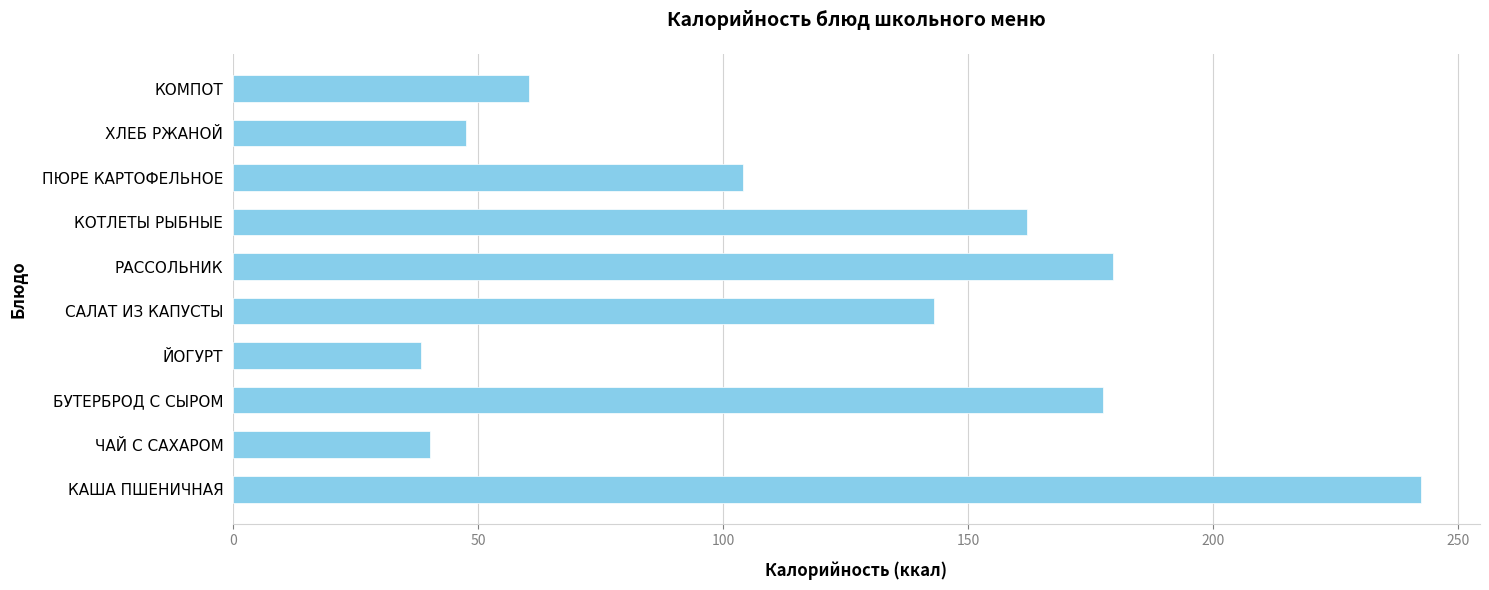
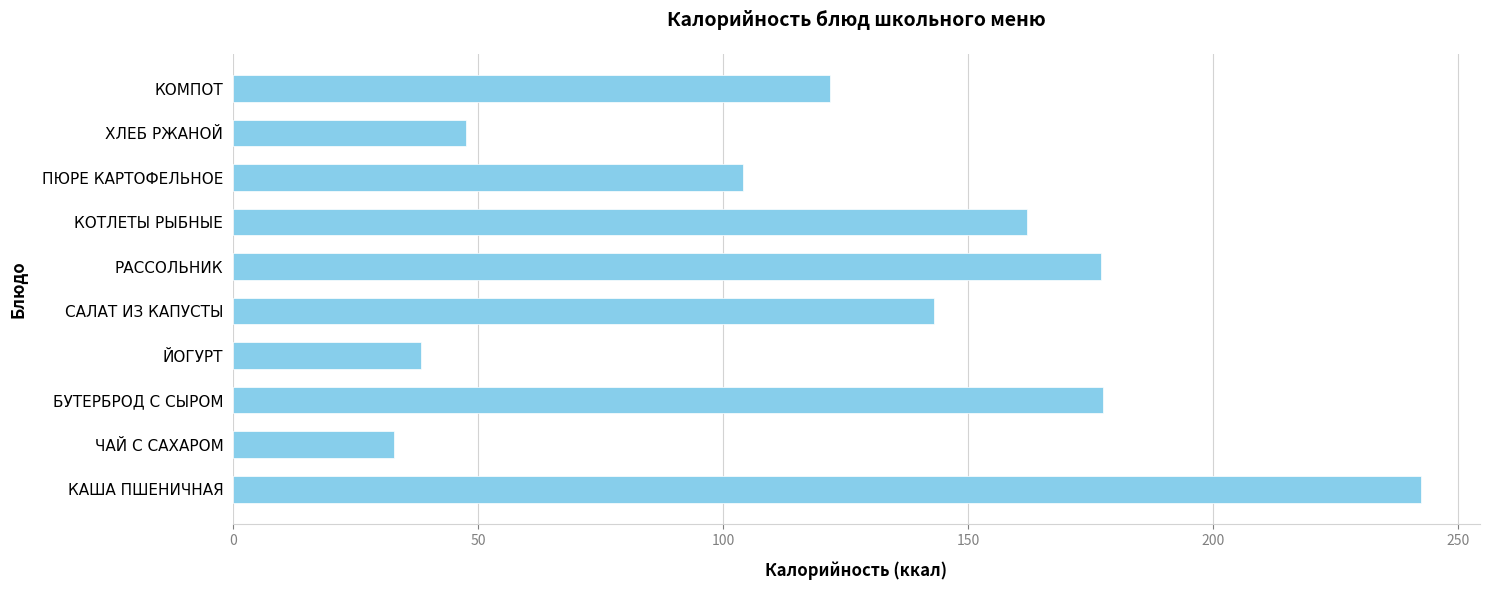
КОМПОТ: 60 -> 122
РАССОЛЬНИК: 180 -> 177
ЧАЙ С САХАРОМ: 40 -> 33
